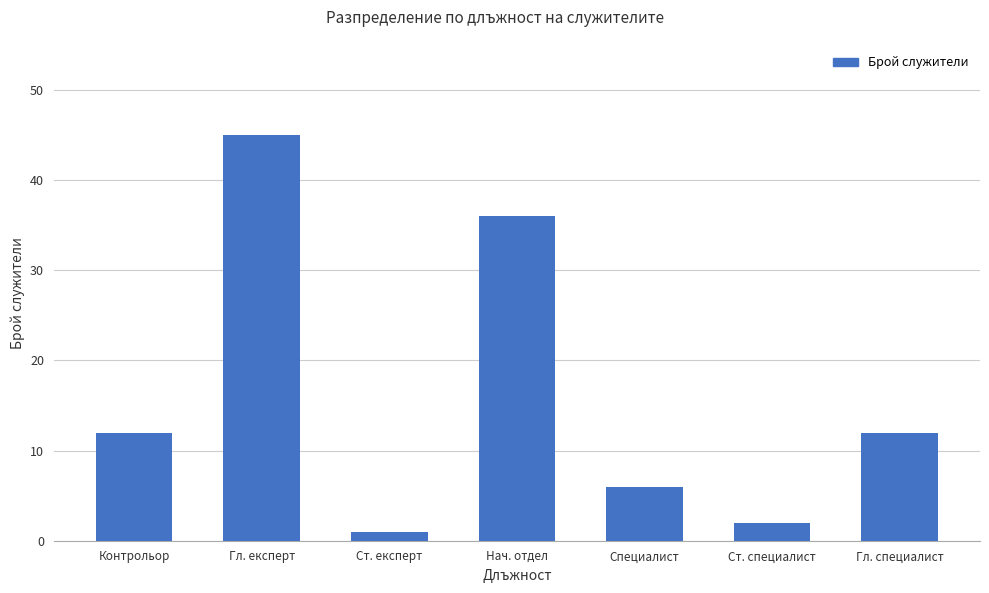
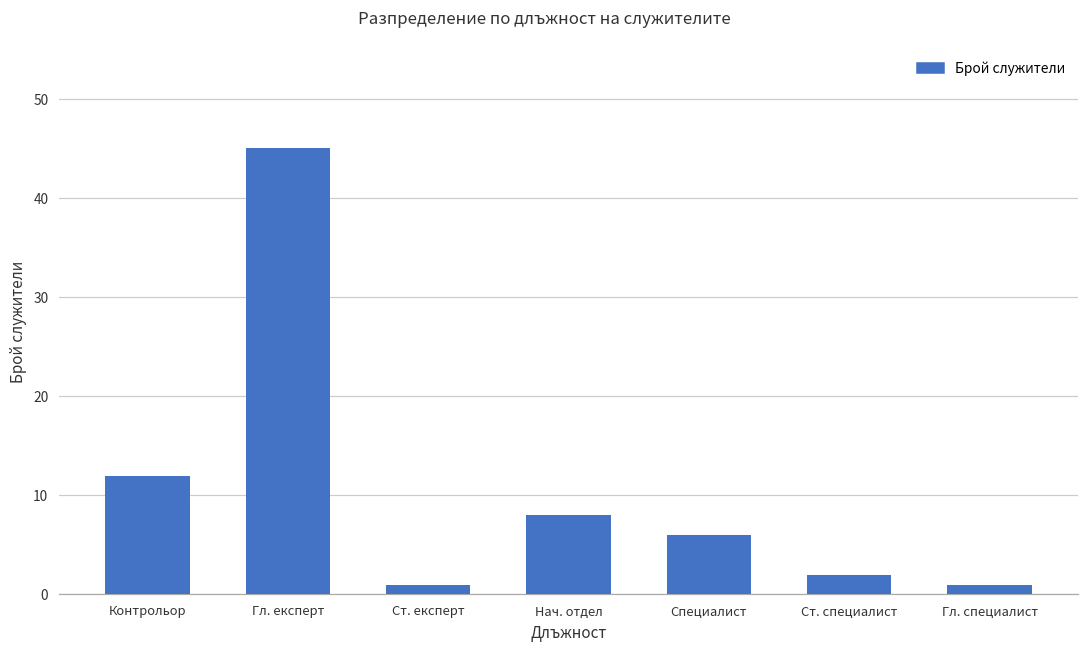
Нач. отдел: 36 -> 8
Гл. специалист: 12 -> 1
